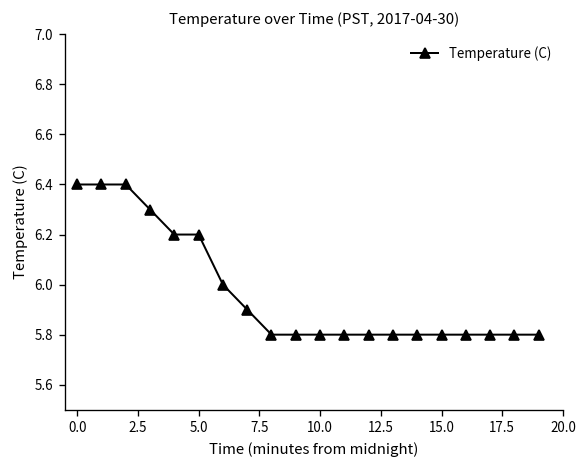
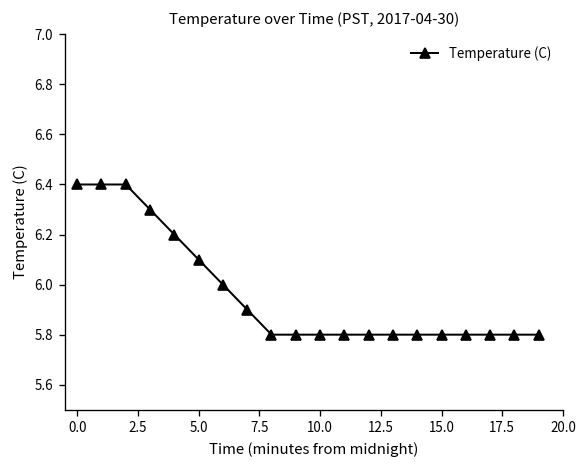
5.0: 6.2 -> 6.1
